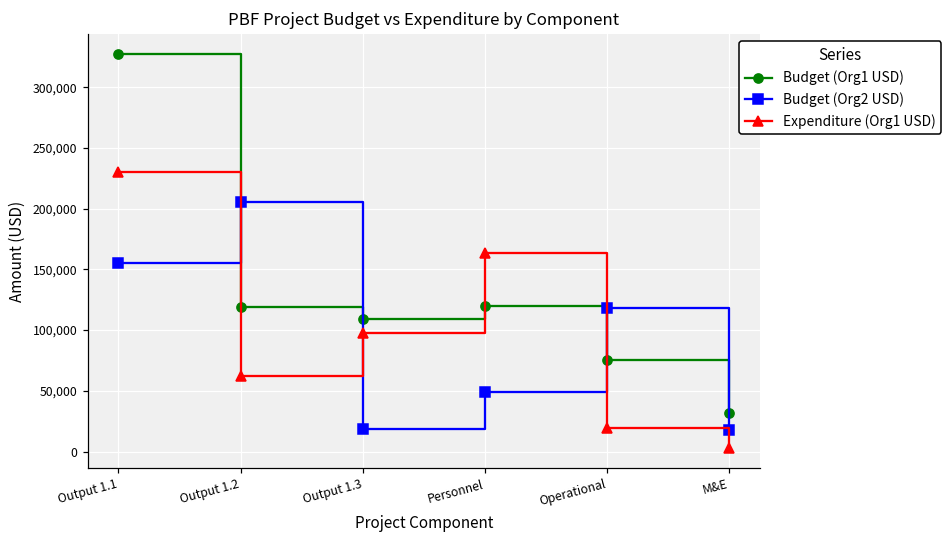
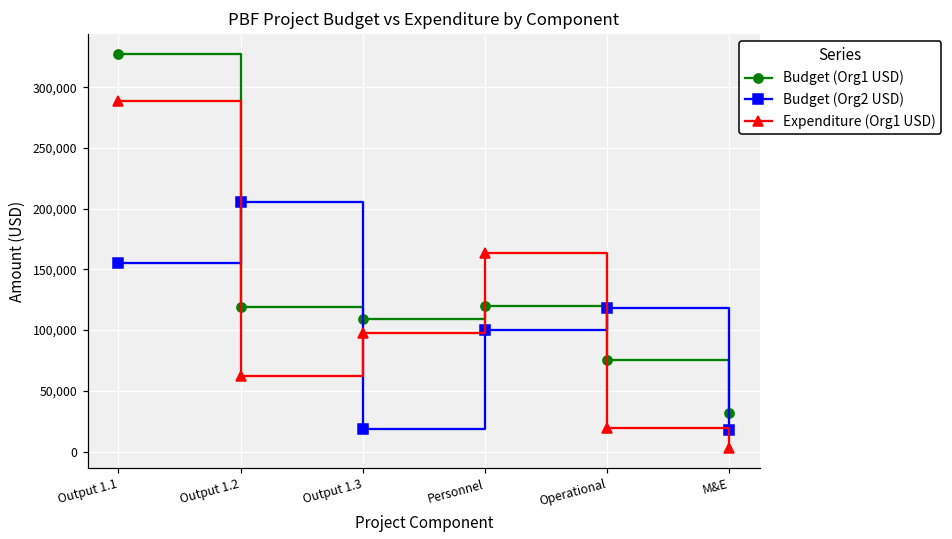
Expenditure (Org1 USD), Output 1.1: 230,000 -> 288,000
Budget (Org2 USD), Personnel: 49,000 -> 100,000
